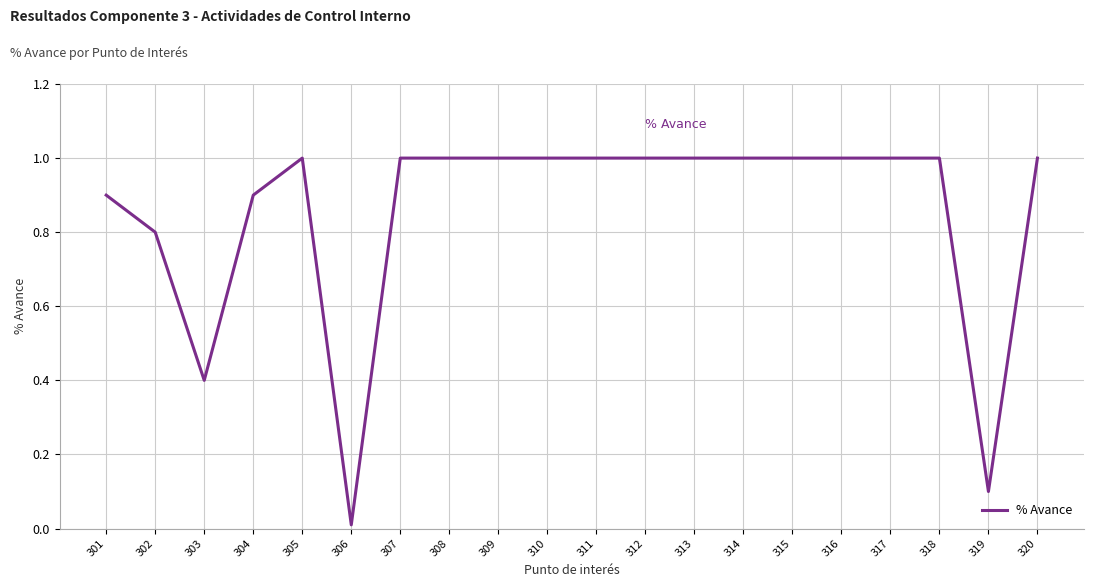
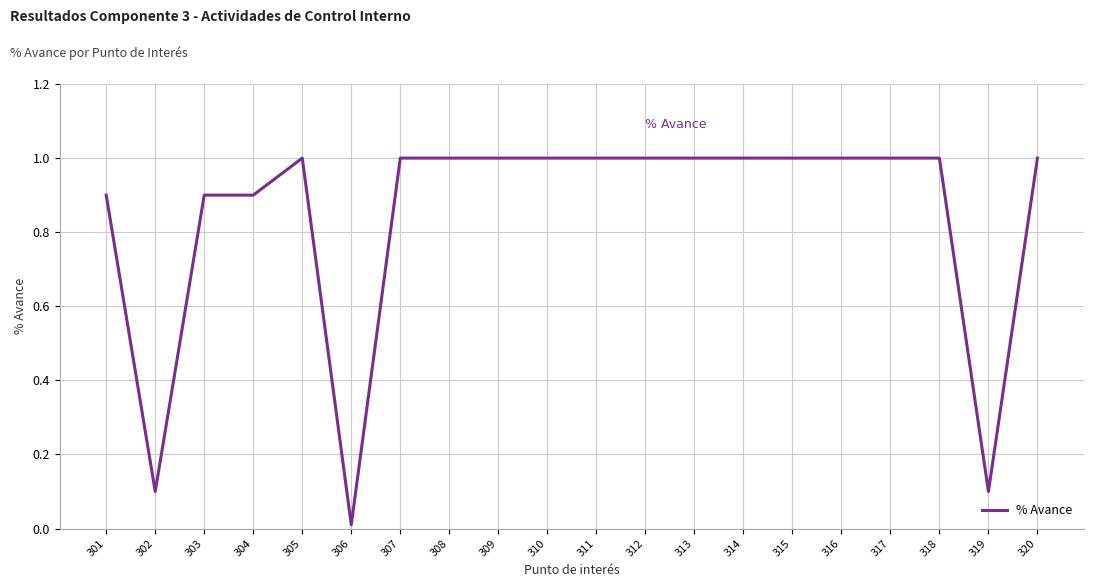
302: 0.8 -> 0.1
303: 0.4 -> 0.9
